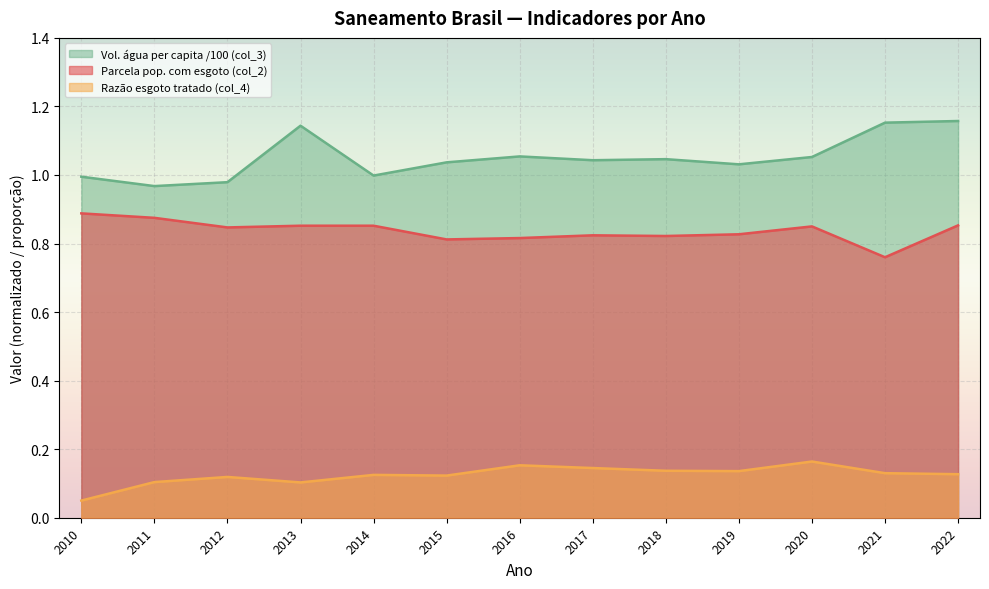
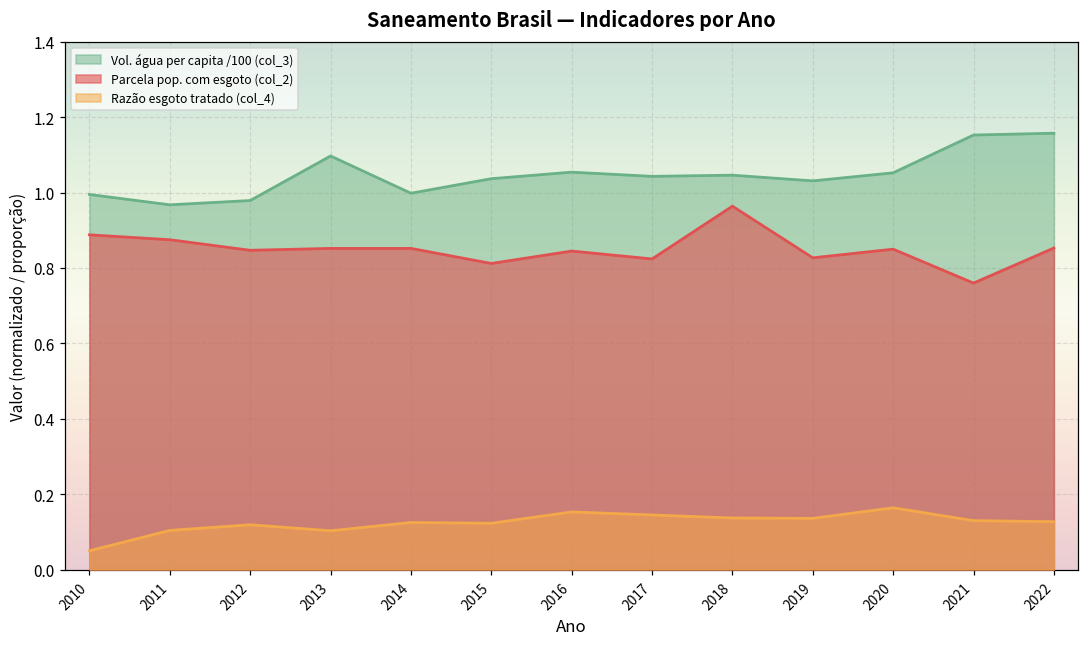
Vol. água per capita /100 (col_3), 2013: 1.14 -> 1.10
Parcela pop. com esgoto (col_2), 2016: 0.82 -> 0.85
Parcela pop. com esgoto (col_2), 2018: 0.82 -> 0.96
